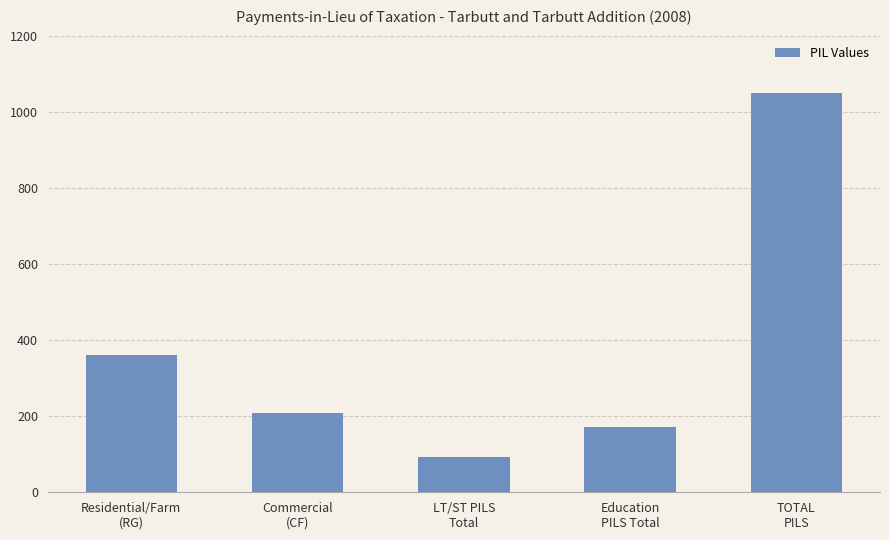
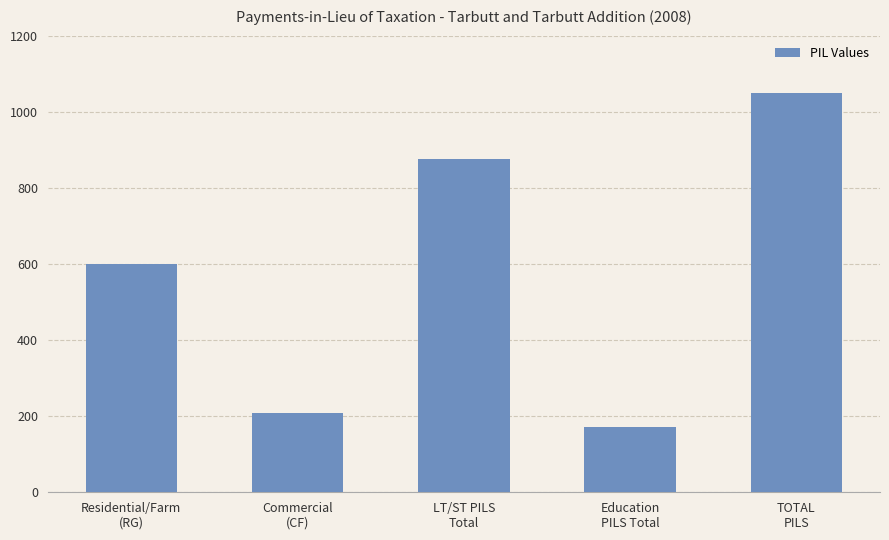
Residential/Farm (RG): 360 -> 600
LT/ST PILS Total: 90 -> 880
